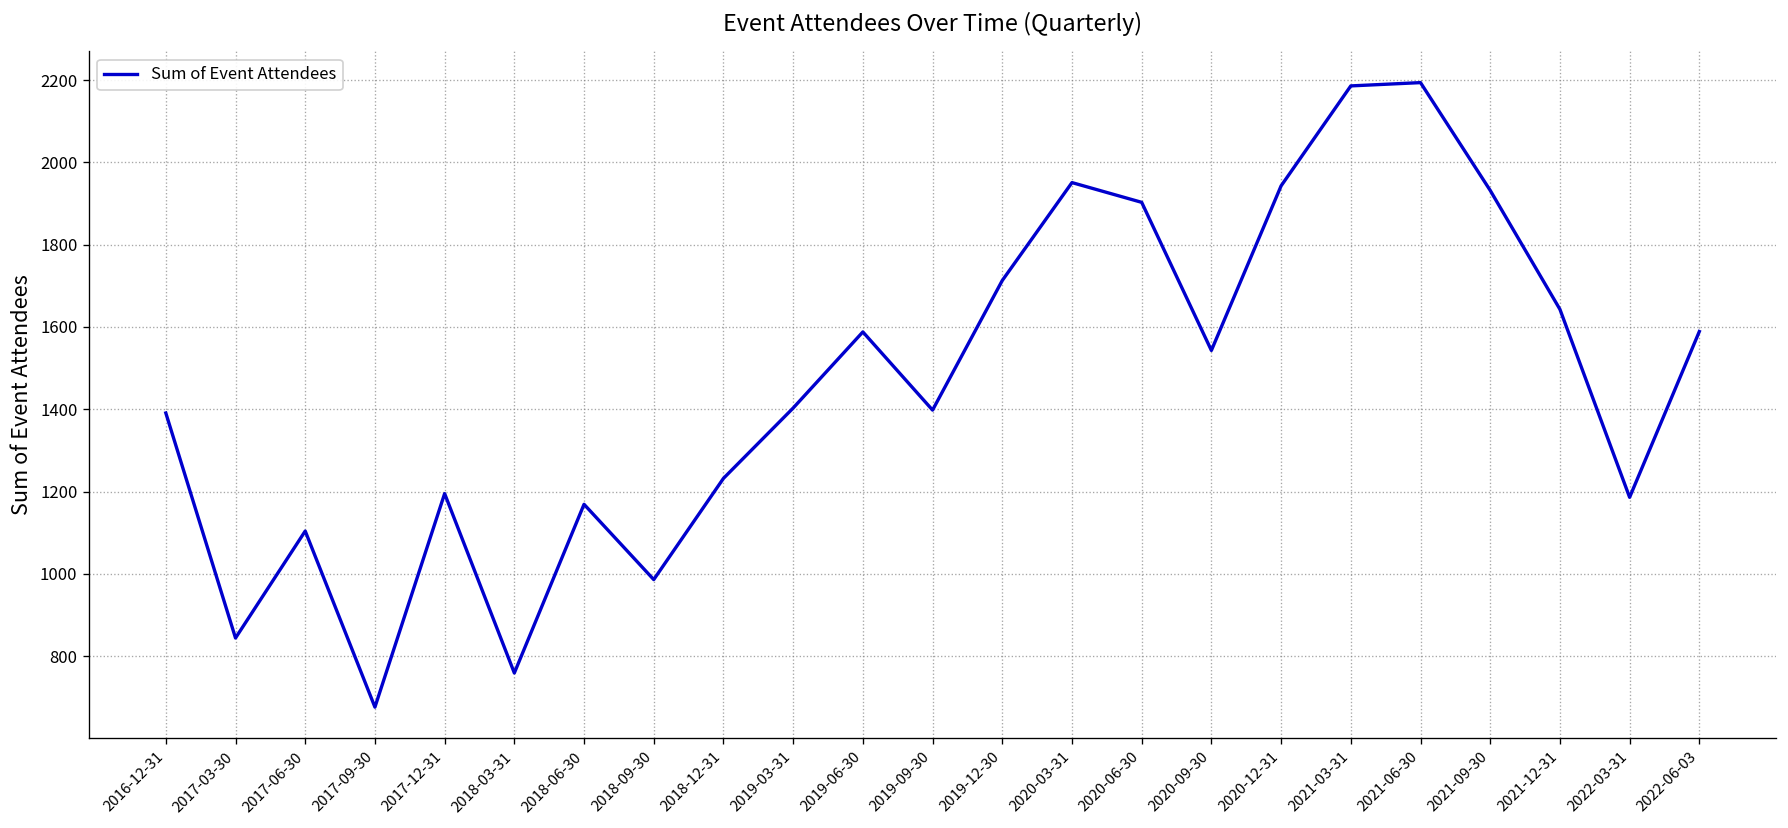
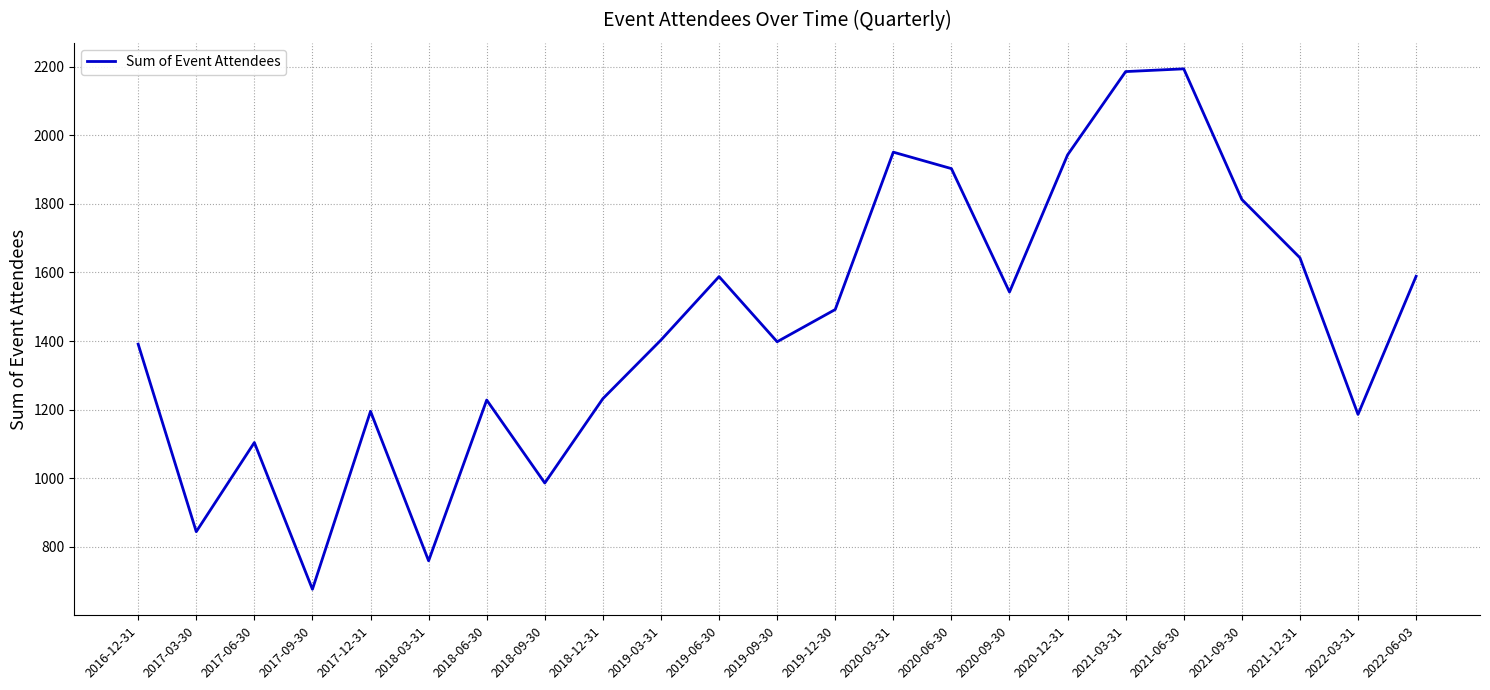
2018-06-30: 1170 -> 1230
2019-12-30: 1710 -> 1490
2021-09-30: 1930 -> 1810
